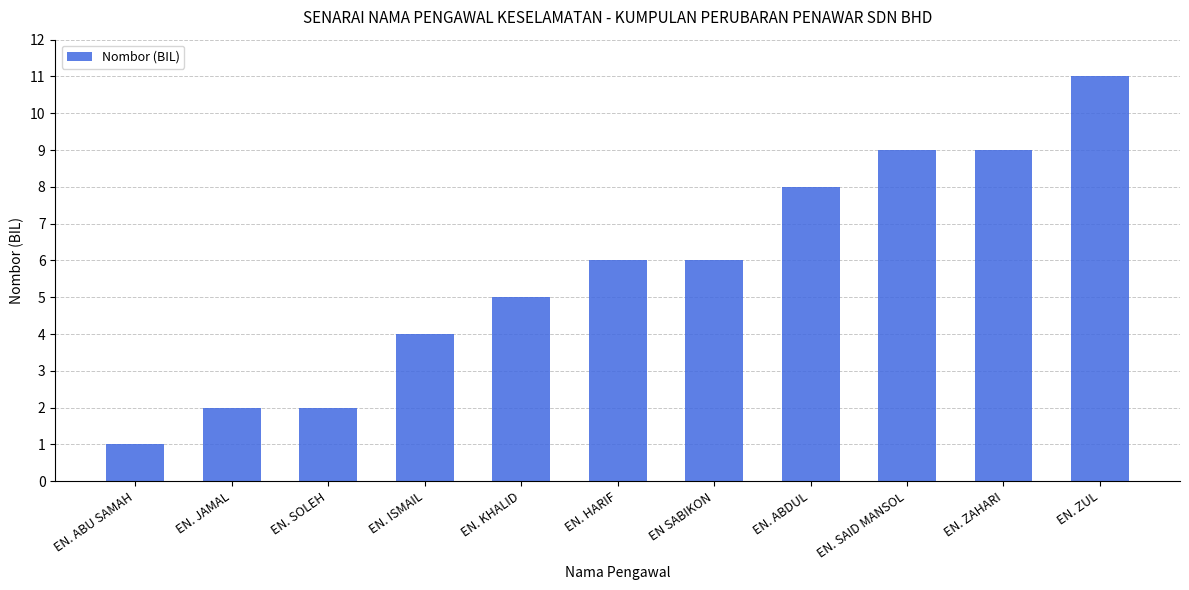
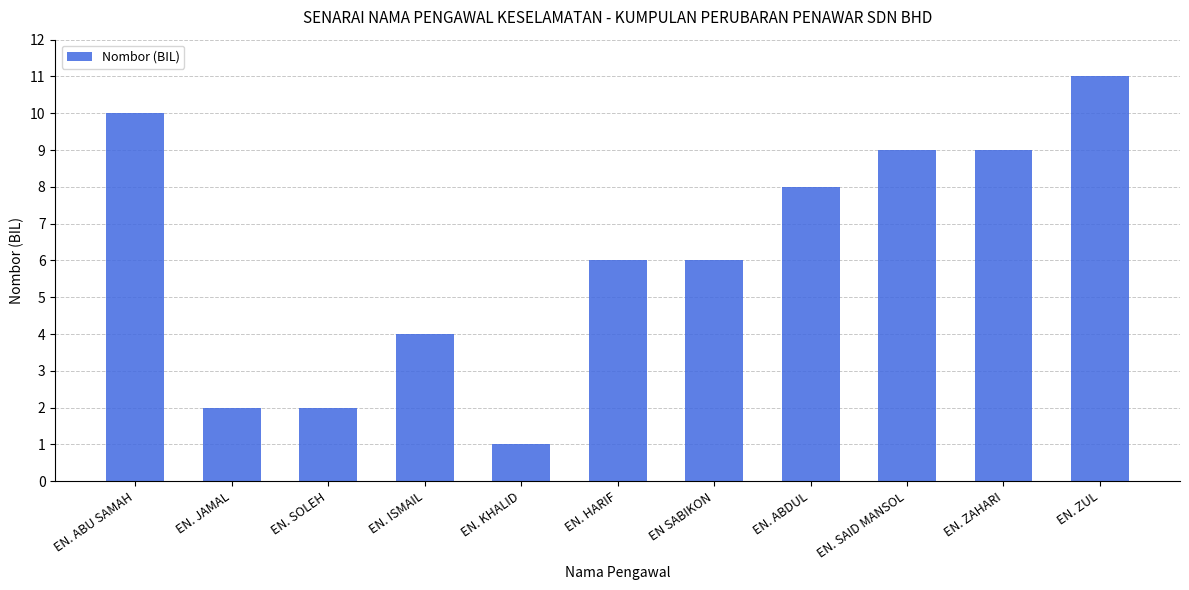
EN. ABU SAMAH: 1 -> 10
EN. KHALID: 5 -> 1
